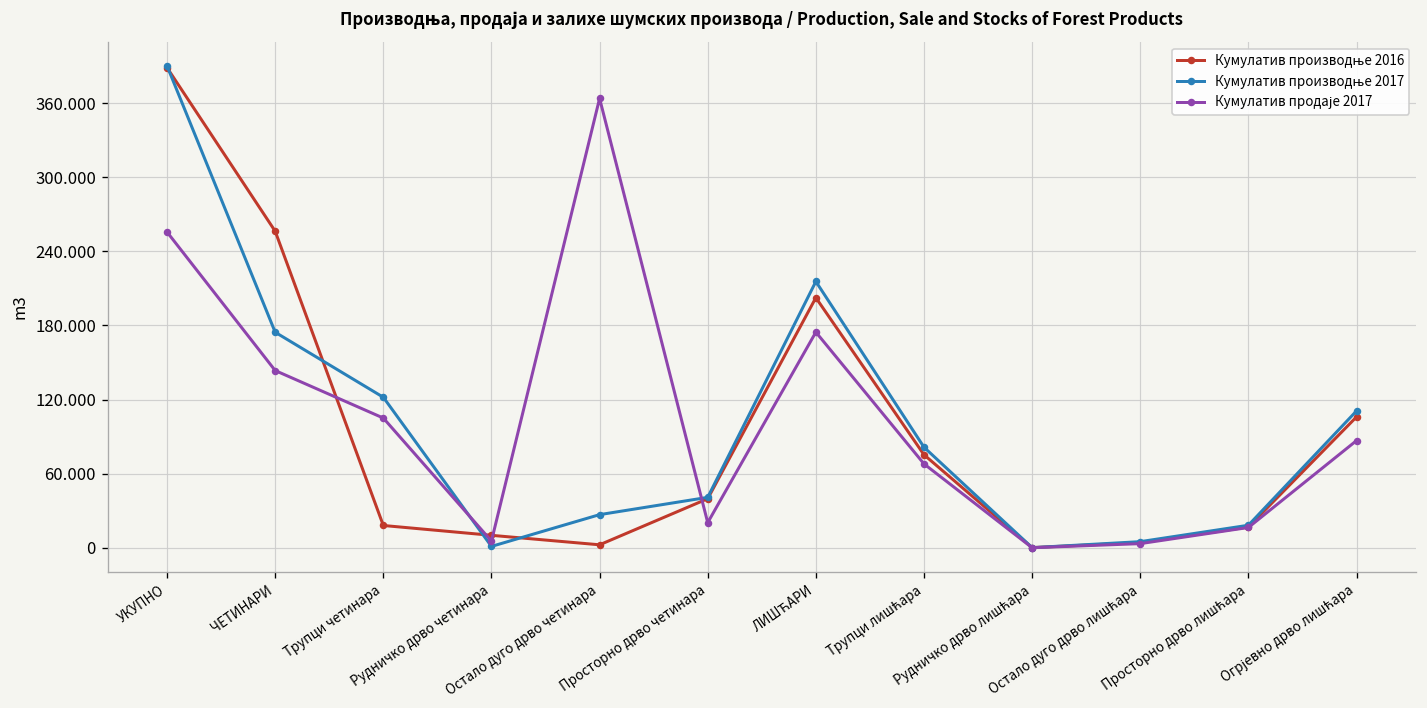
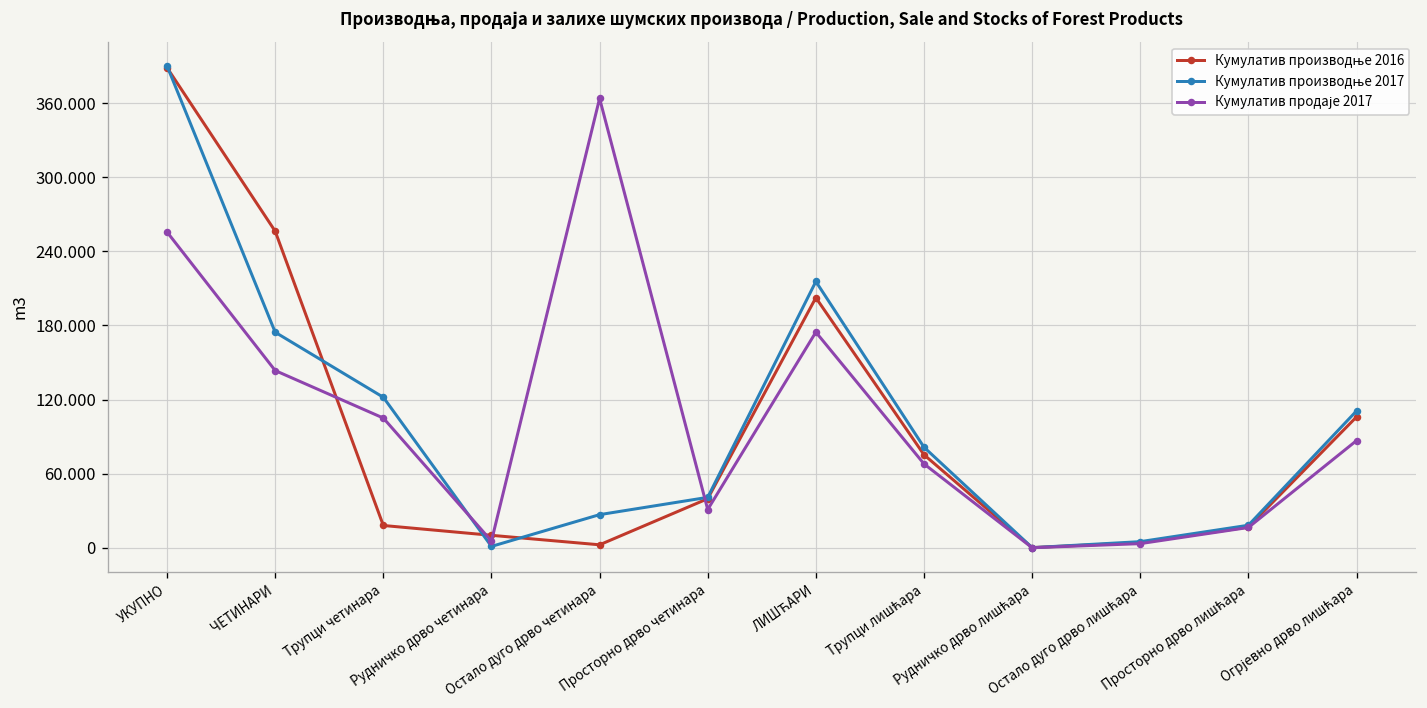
Кумулатив продаје 2017, Просторно дрво четинара: 20 -> 31
